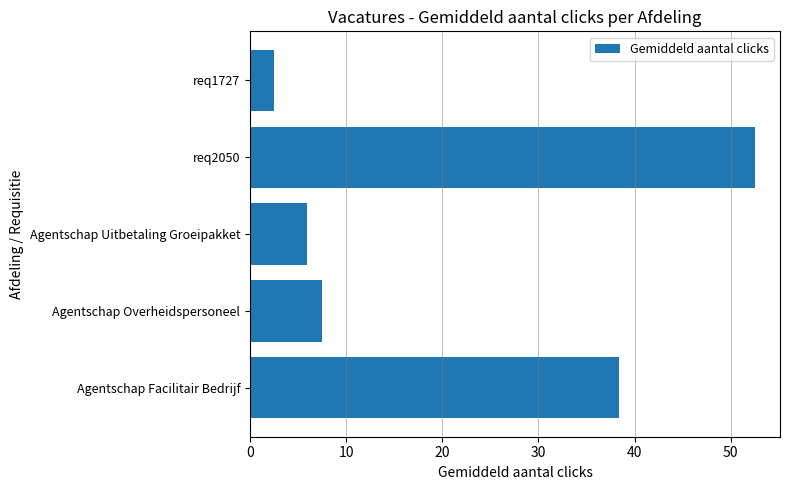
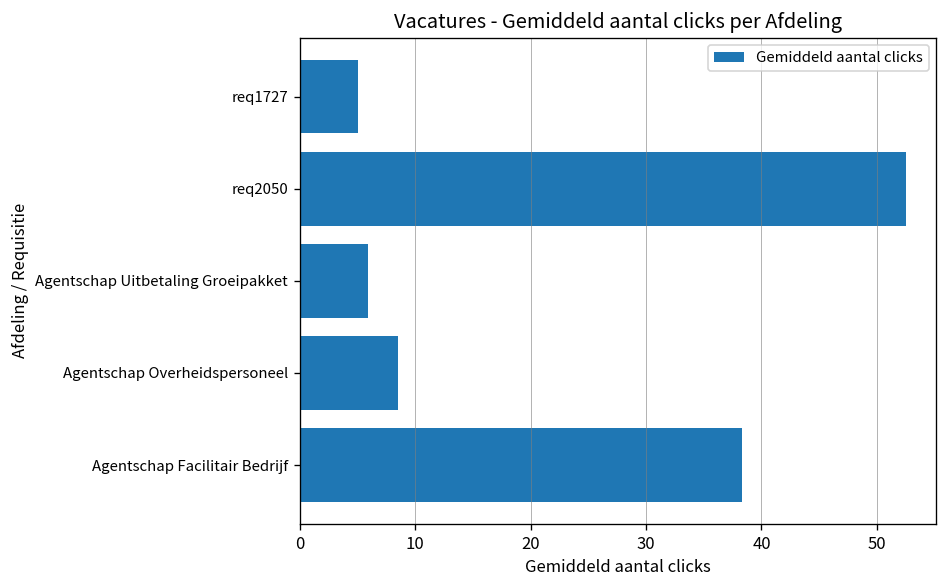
req1727: 3 -> 5
Agentschap Overheidspersoneel: 8 -> 9
